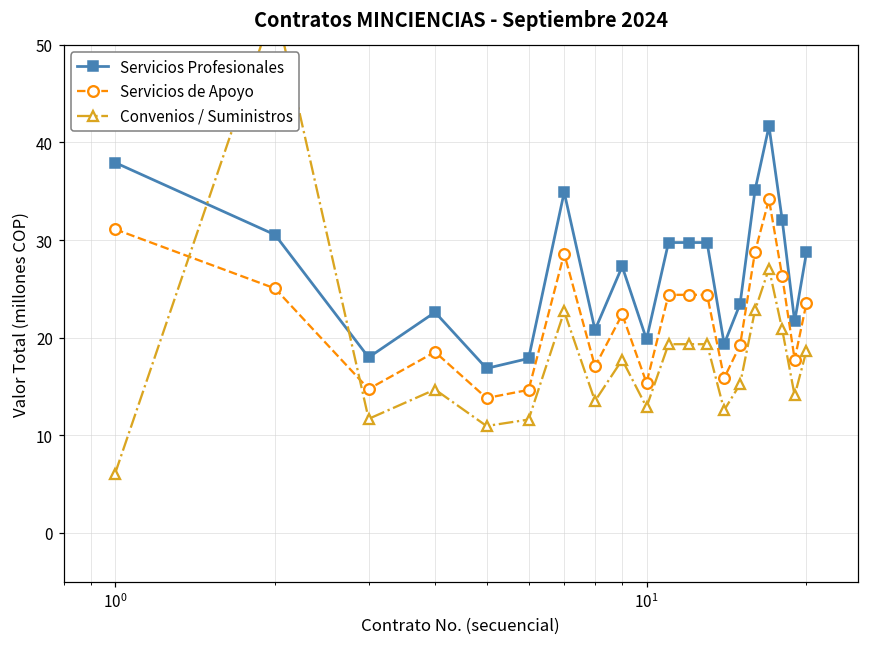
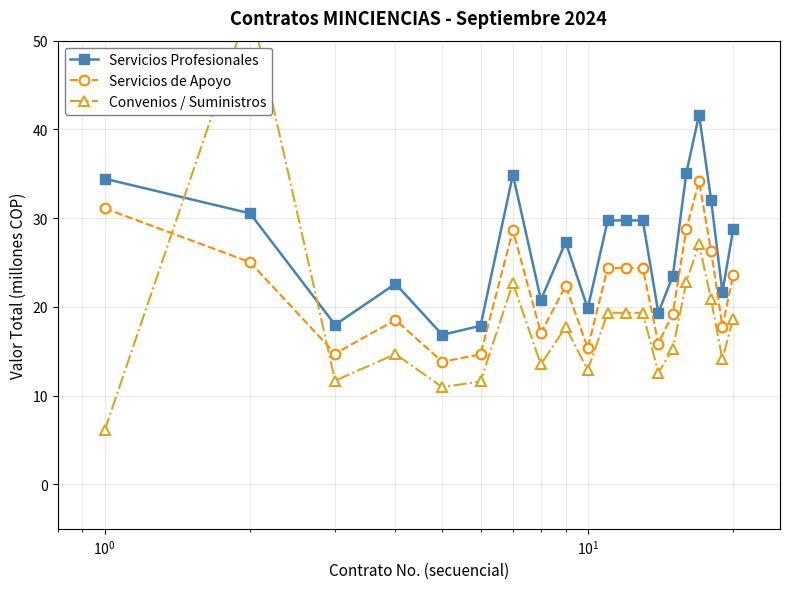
Servicios Profesionales, 10^0: 38 -> 34
